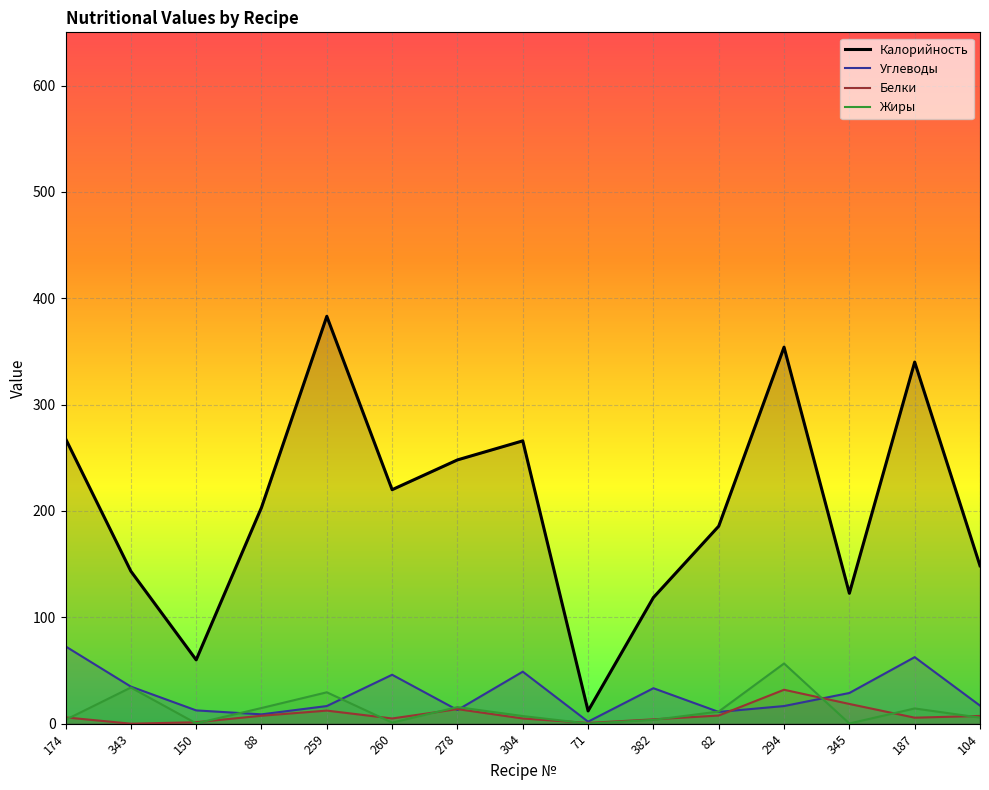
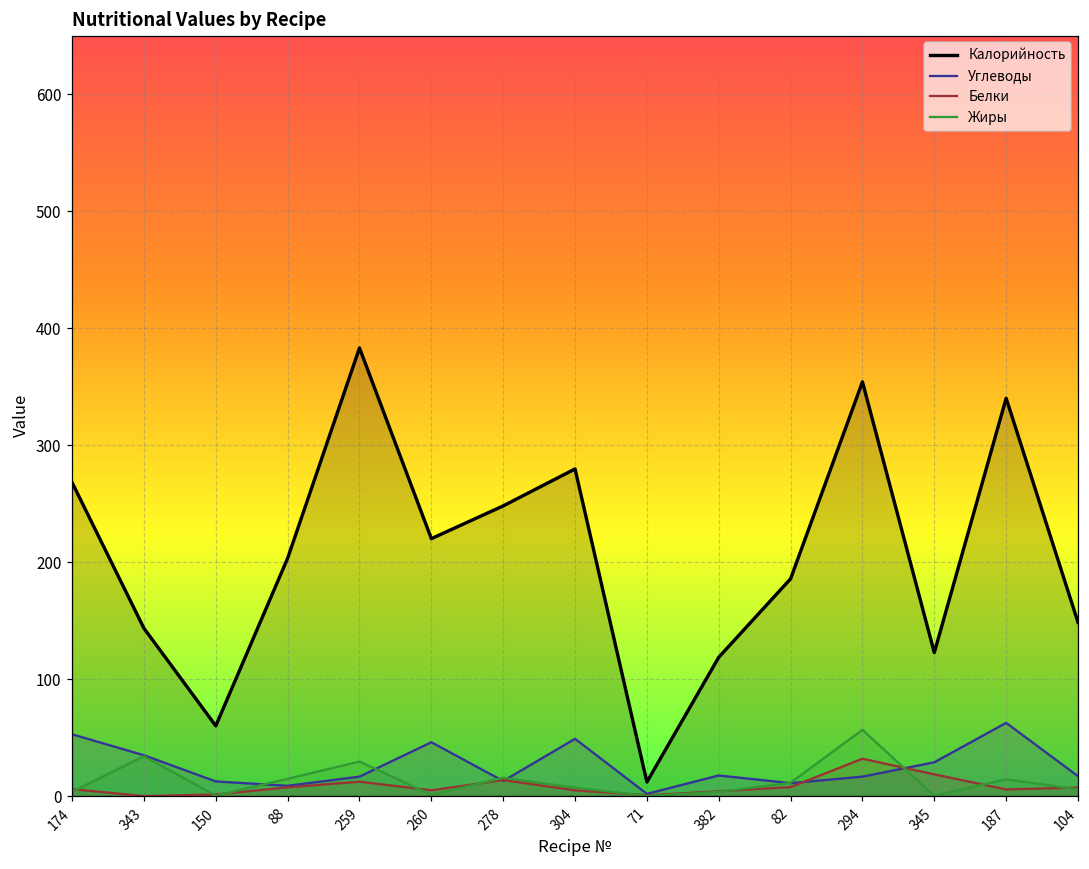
Углеводы, 174: 73 -> 53
Калорийность, 304: 266 -> 280
Углеводы, 382: 33 -> 18
